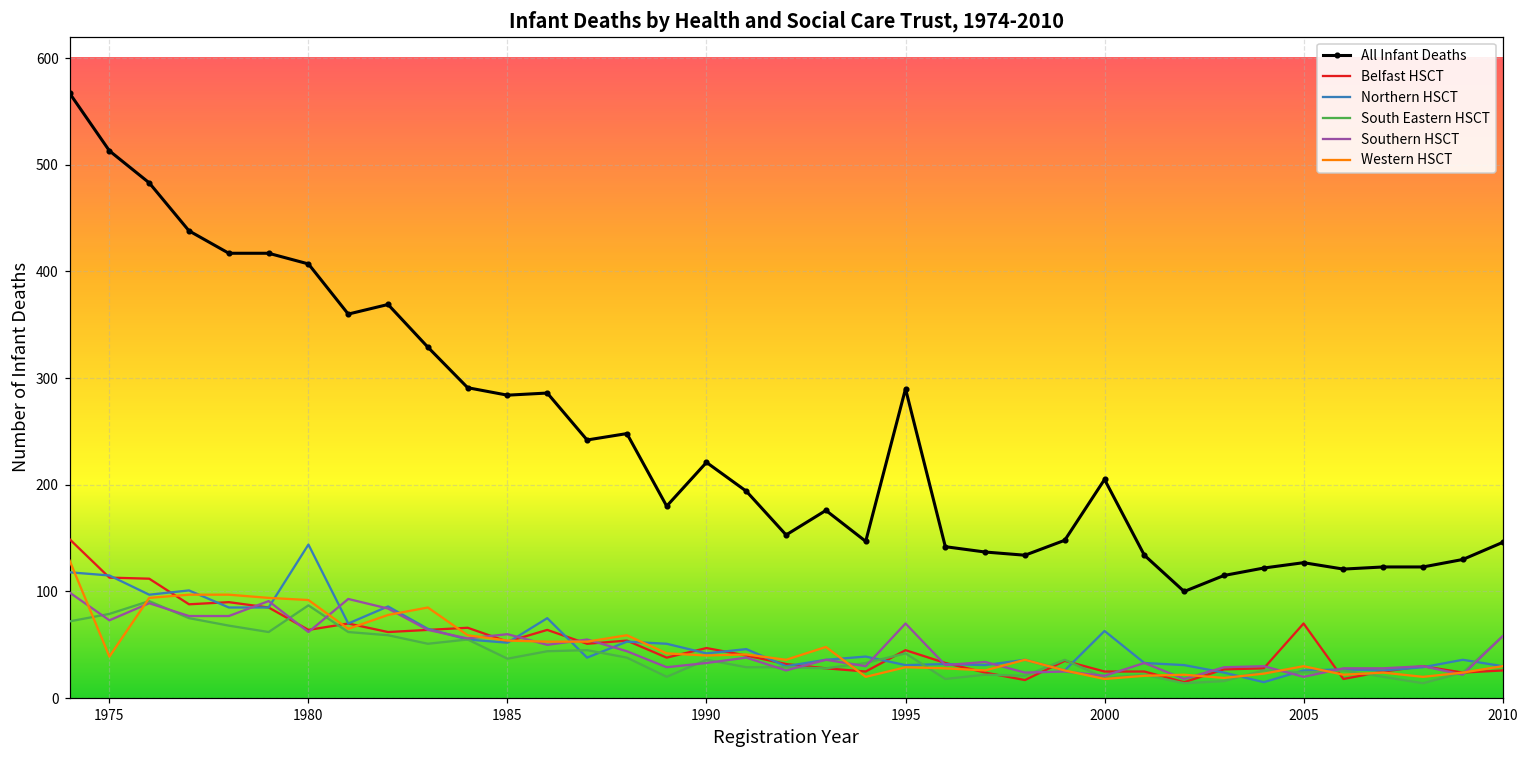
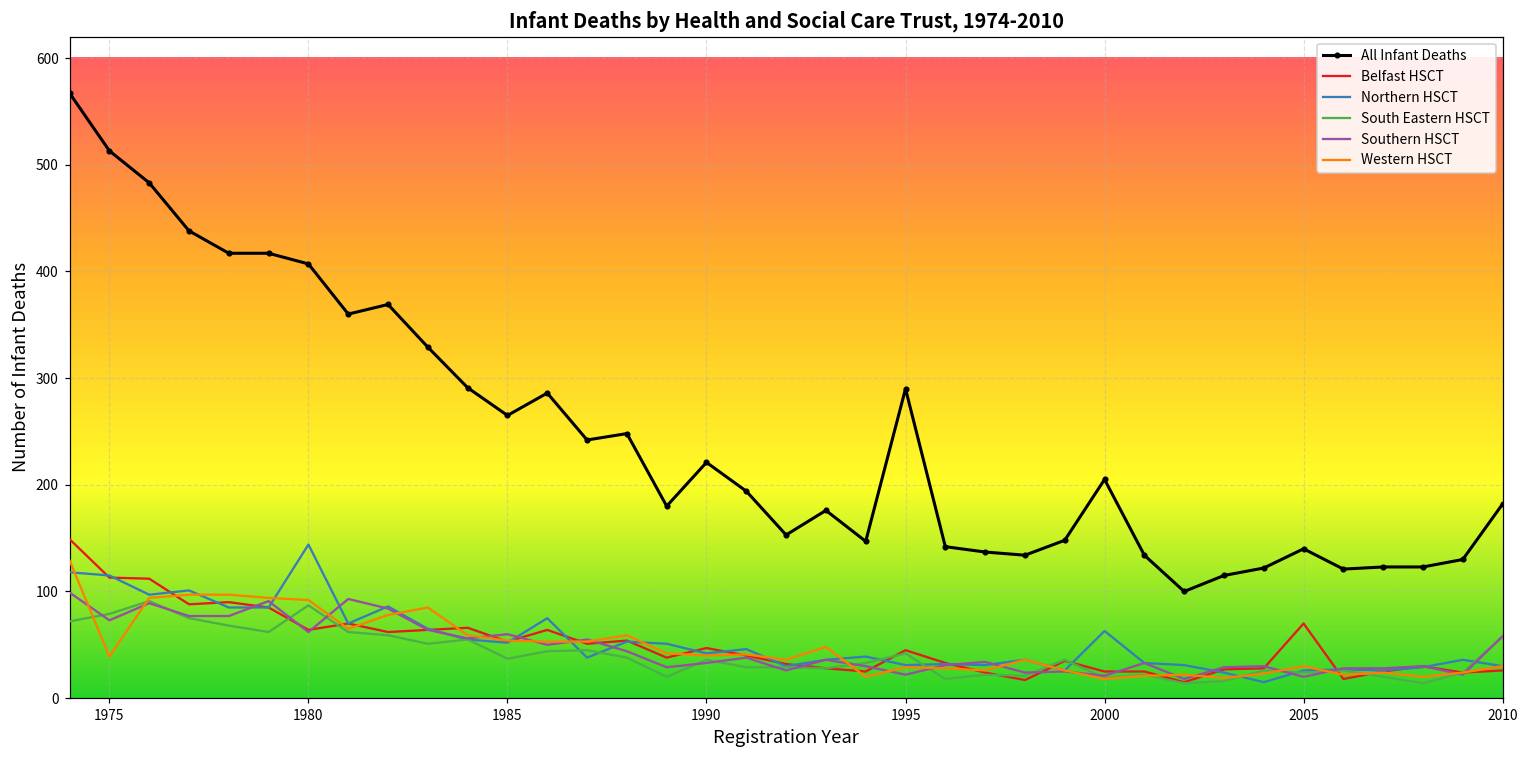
All Infant Deaths, 1985: 280 -> 270
Southern HSCT, 1995: 70 -> 20
All Infant Deaths, 2005: 130 -> 140
All Infant Deaths, 2010: 150 -> 180
